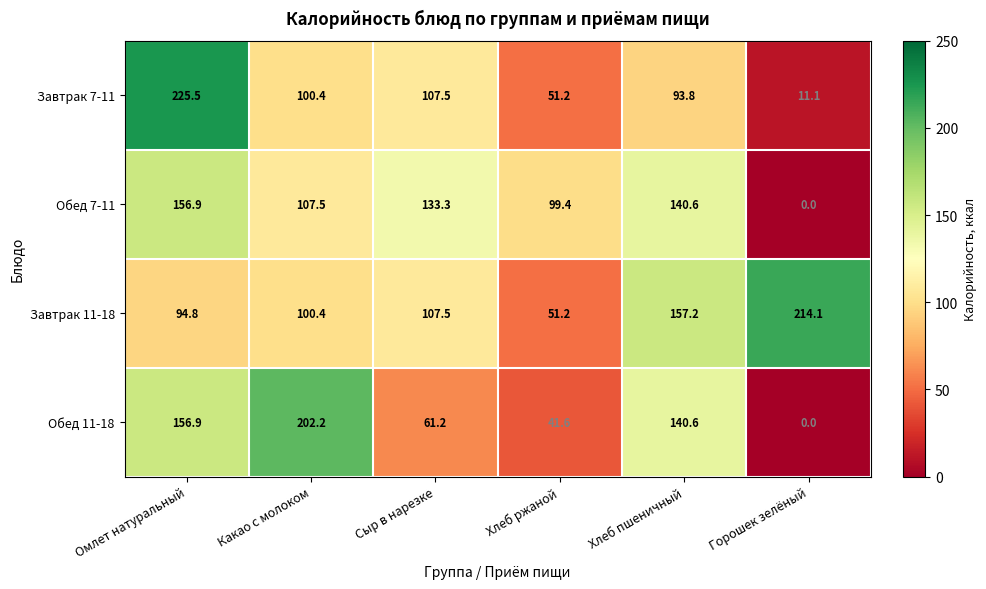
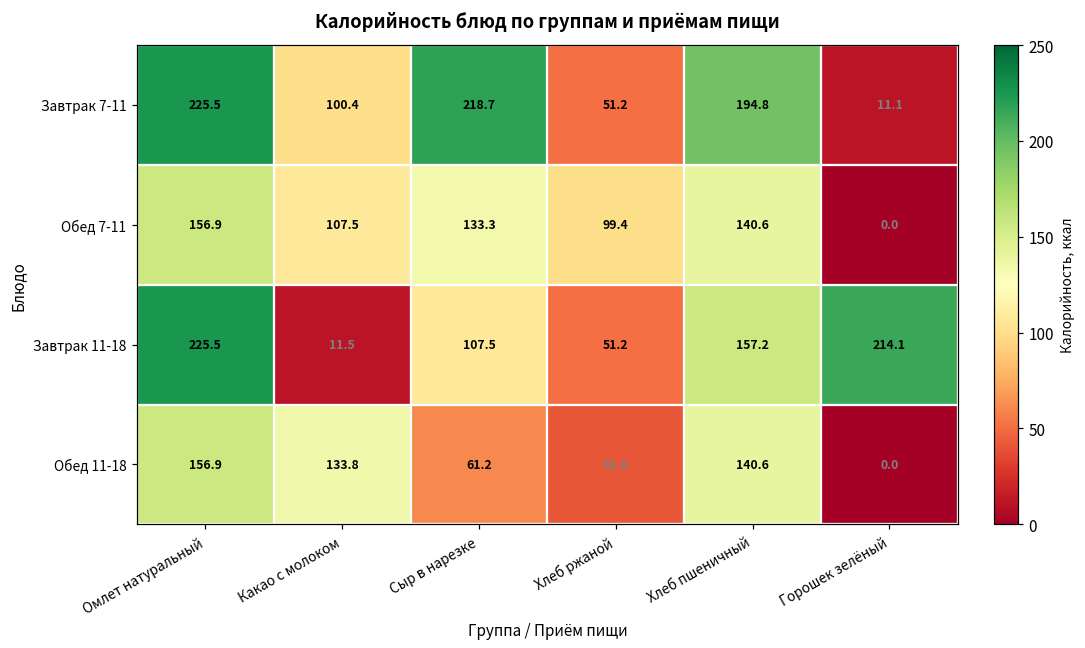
Завтрак 7-11, Сыр в нарезке: 107.5 -> 218.7
Завтрак 7-11, Хлеб пшеничный: 93.8 -> 194.8
Завтрак 11-18, Омлет натуральный: 94.8 -> 225.5
Завтрак 11-18, Какао с молоком: 100.4 -> 11.5
Обед 11-18, Какао с молоком: 202.2 -> 133.8
